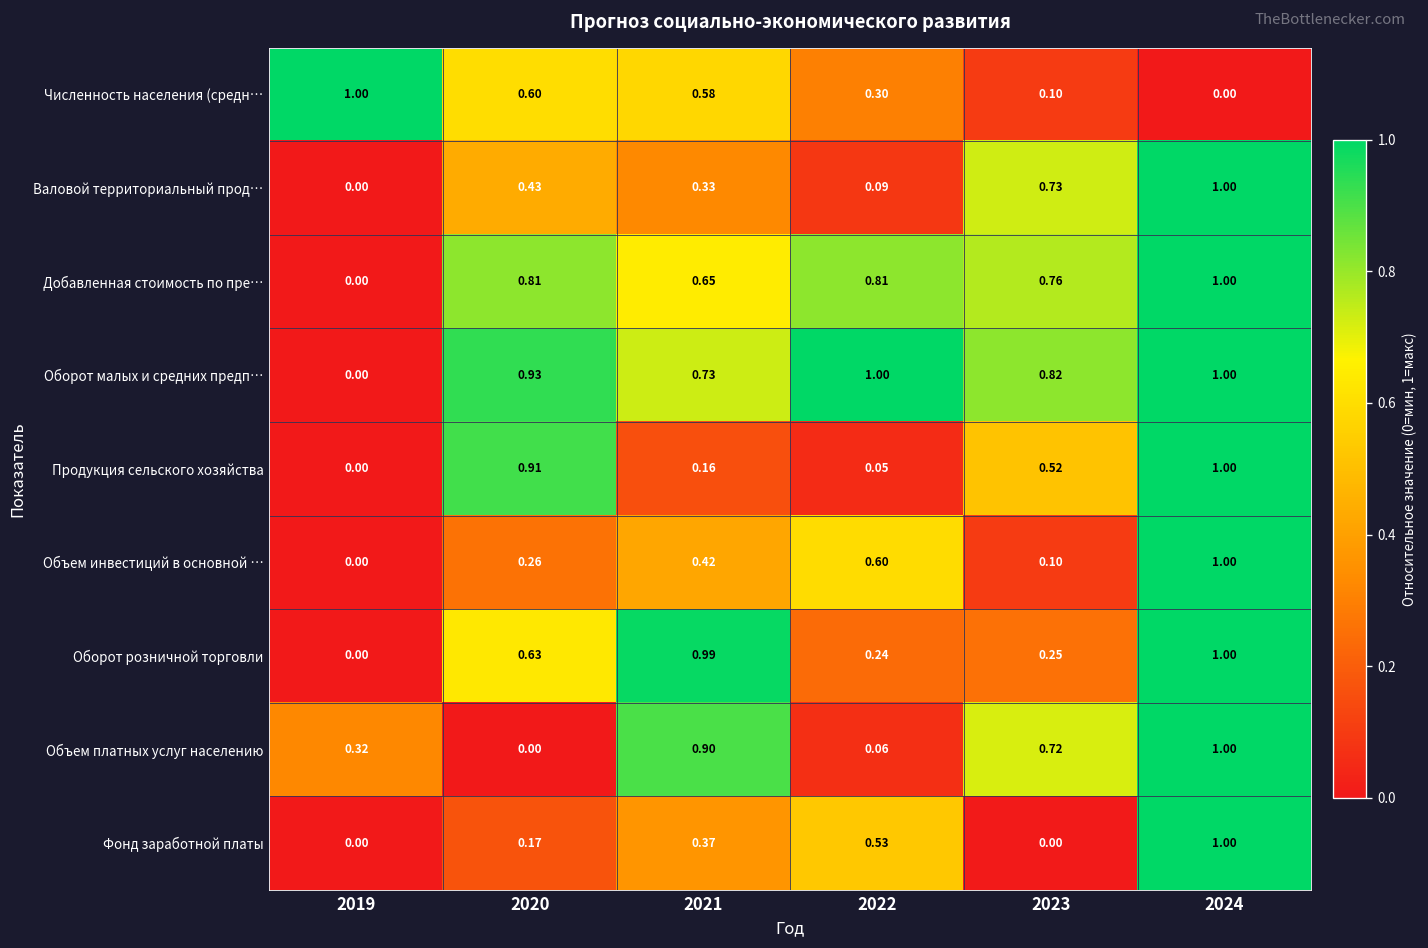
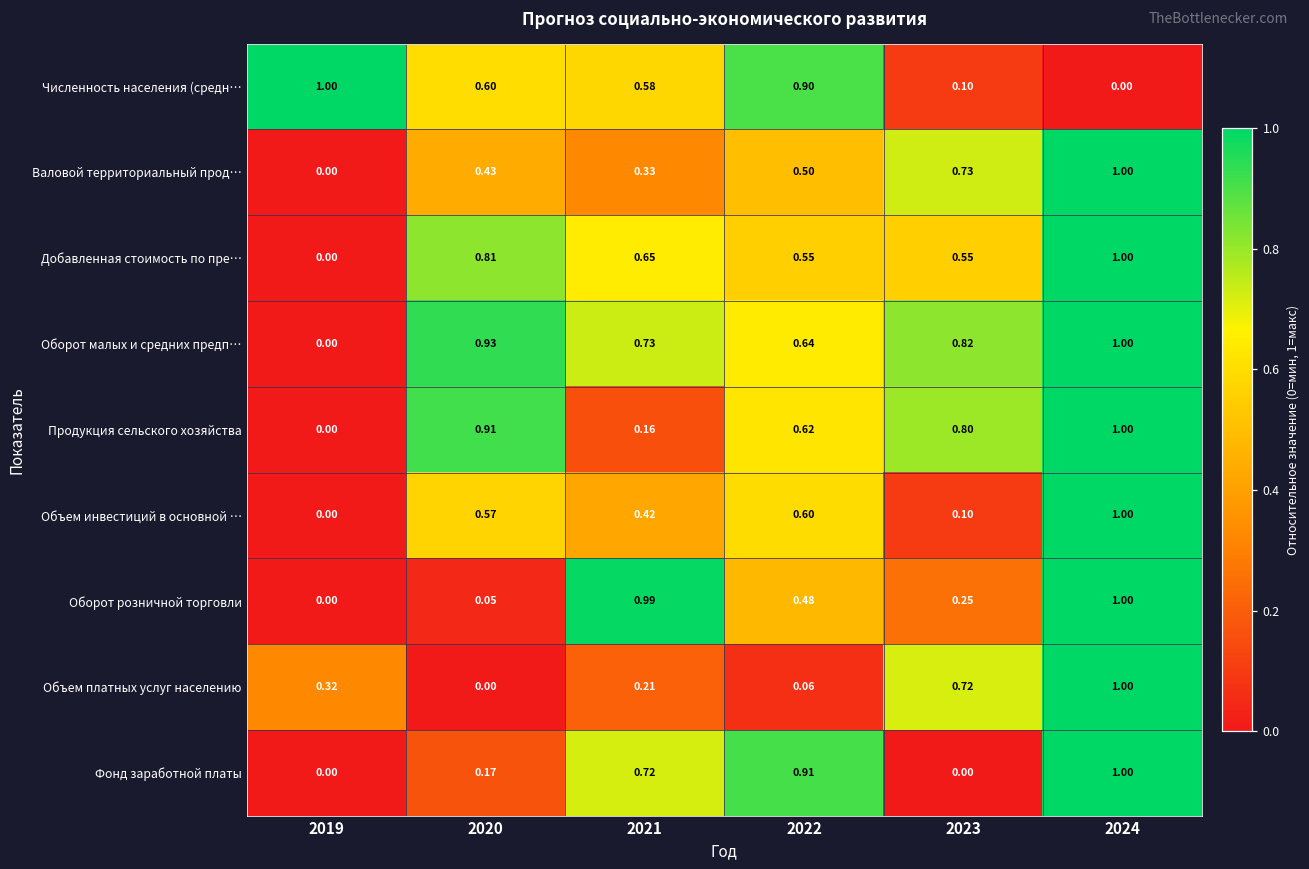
Численность населения (средн…, 2022: 0.30 -> 0.90
Валовой территориальный прод…, 2022: 0.09 -> 0.50
Добавленная стоимость по пре…, 2022: 0.81 -> 0.55
Добавленная стоимость по пре…, 2023: 0.76 -> 0.55
Оборот малых и средних предп…, 2022: 1.00 -> 0.64
Продукция сельского хозяйства, 2022: 0.05 -> 0.62
Продукция сельского хозяйства, 2023: 0.52 -> 0.80
Объем инвестиций в основной …, 2020: 0.26 -> 0.57
Оборот розничной торговли, 2020: 0.63 -> 0.05
Оборот розничной торговли, 2022: 0.24 -> 0.48
Объем платных услуг населению, 2021: 0.90 -> 0.21
Фонд заработной платы, 2021: 0.37 -> 0.72
Фонд заработной платы, 2022: 0.53 -> 0.91
